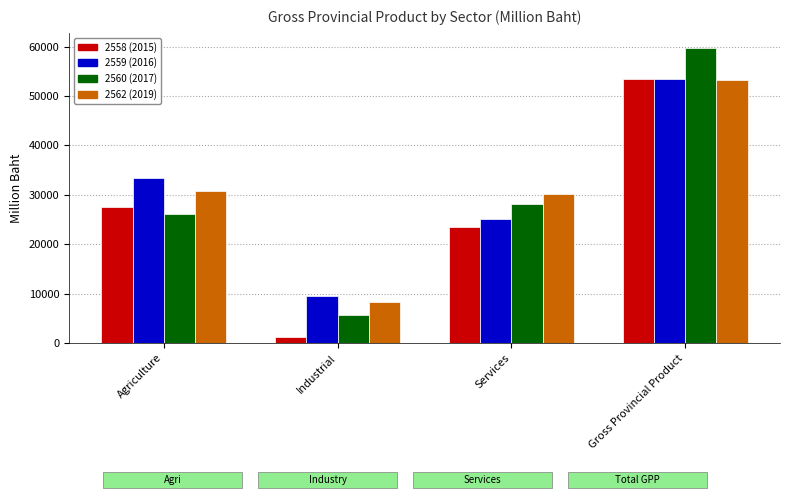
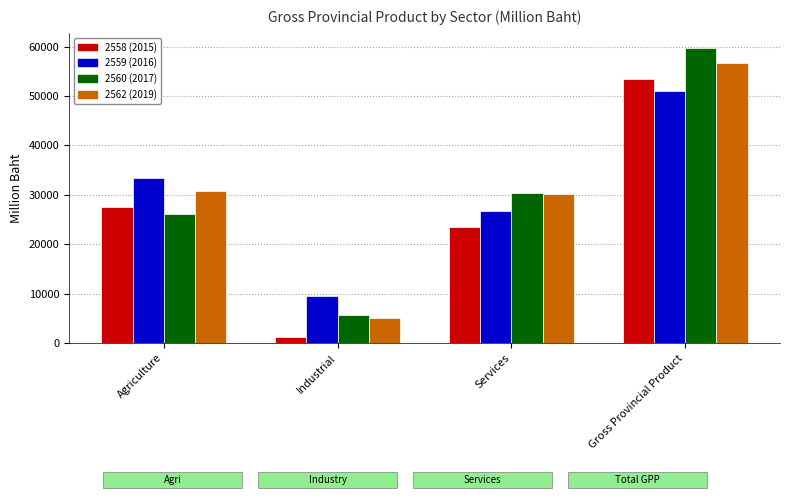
2562 (2019), Industrial: 8000 -> 5000
2559 (2016), Services: 25000 -> 27000
2560 (2017), Services: 28000 -> 30000
2559 (2016), Gross Provincial Product: 54000 -> 51000
2562 (2019), Gross Provincial Product: 53000 -> 57000
